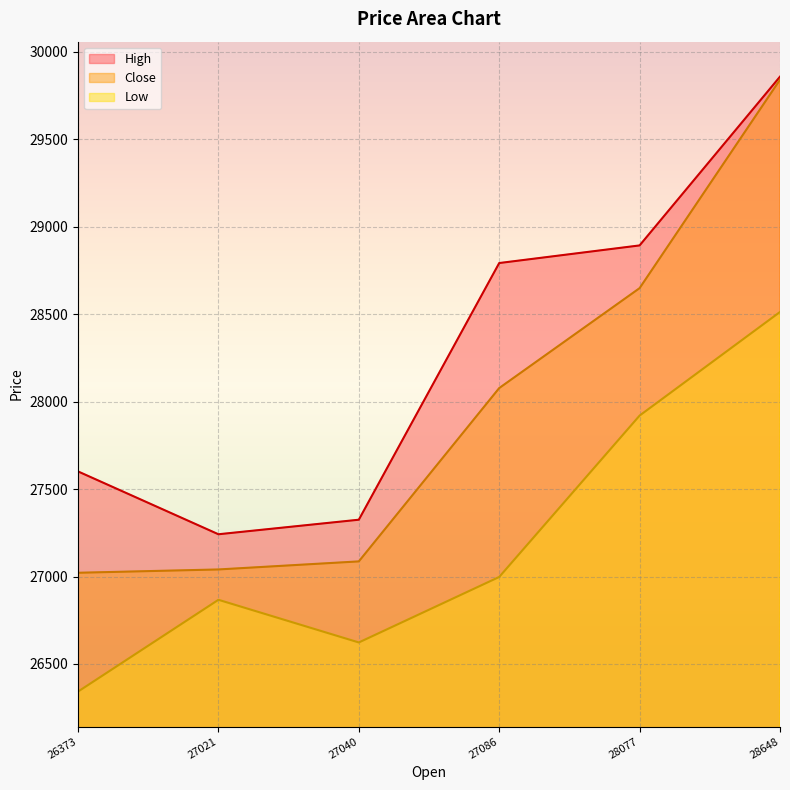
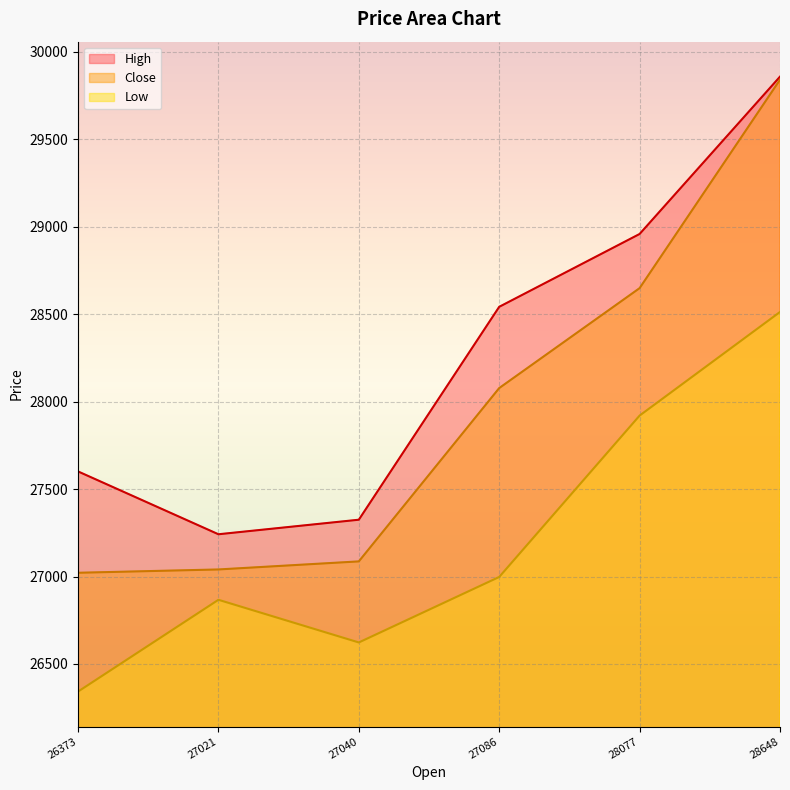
High, 27086: 28790 -> 28540
High, 28077: 28890 -> 28960
